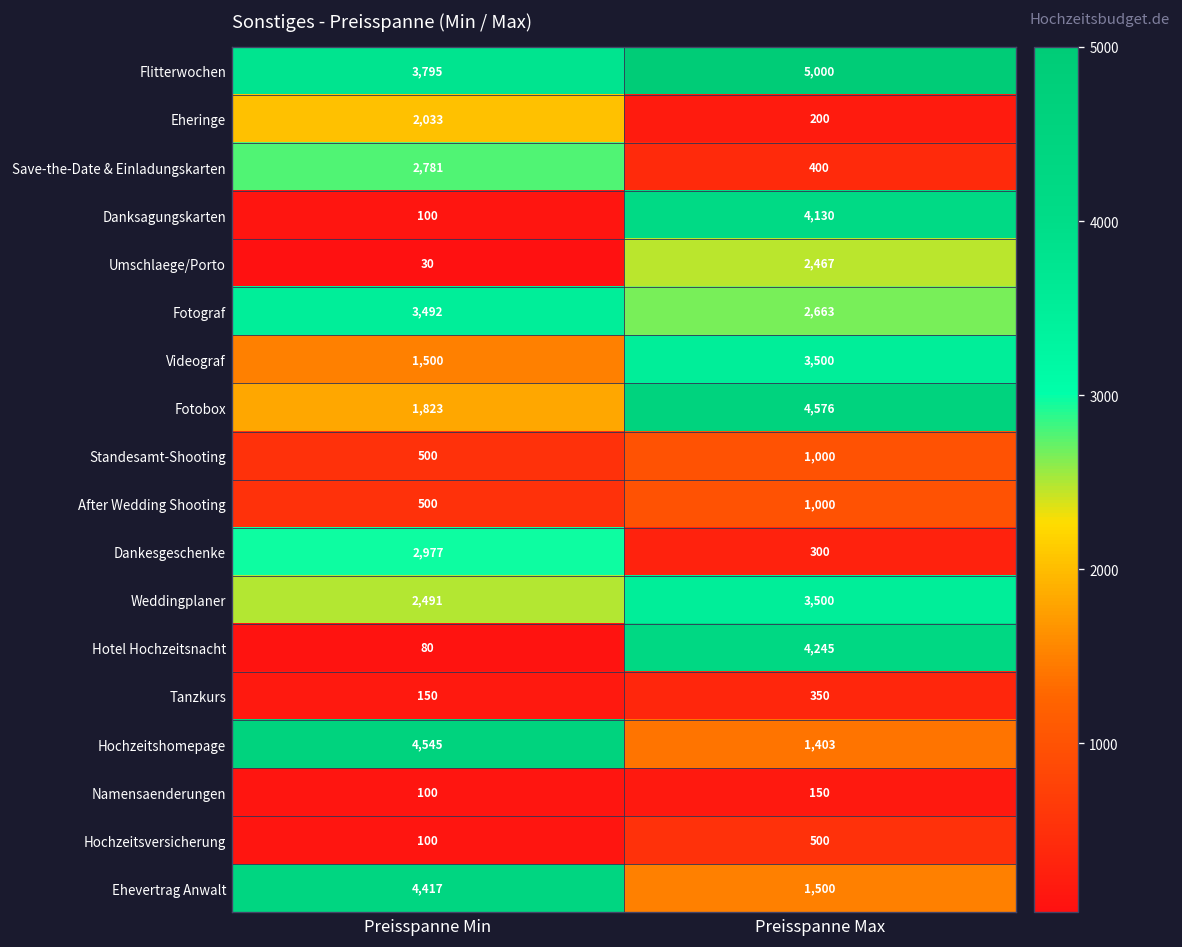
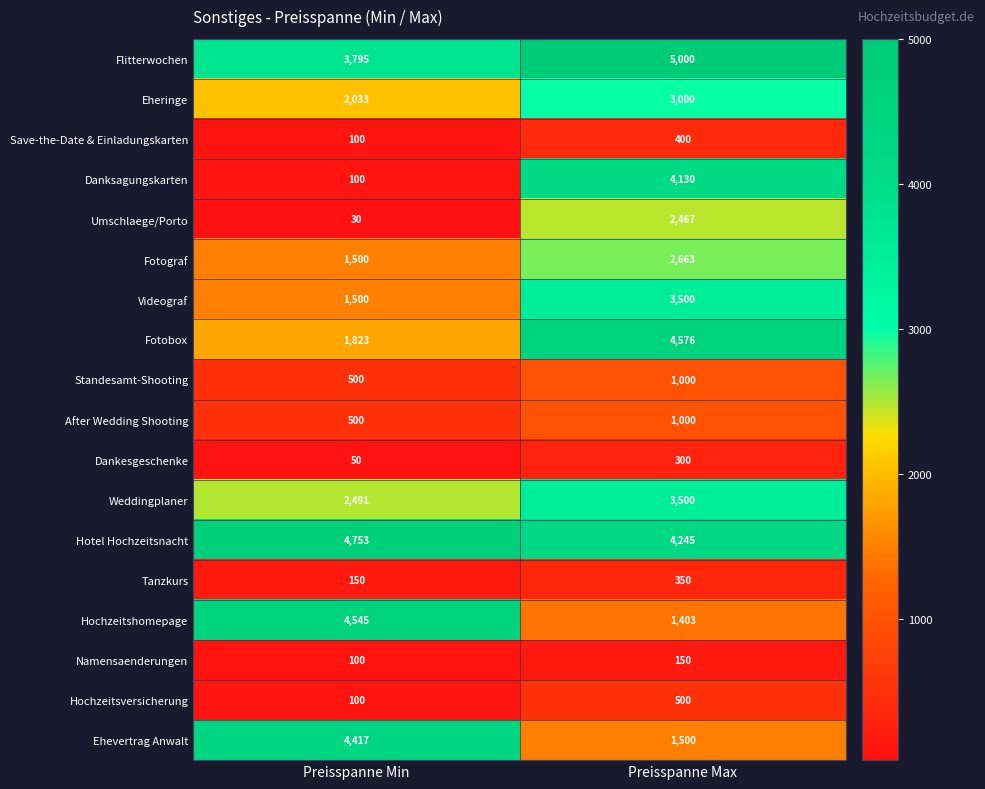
Eheringe, Preisspanne Max: 200 -> 3,000
Save-the-Date & Einladungskarten, Preisspanne Min: 2,781 -> 100
Fotograf, Preisspanne Min: 3,492 -> 1,500
Dankesgeschenke, Preisspanne Min: 2,977 -> 50
Hotel Hochzeitsnacht, Preisspanne Min: 80 -> 4,753
